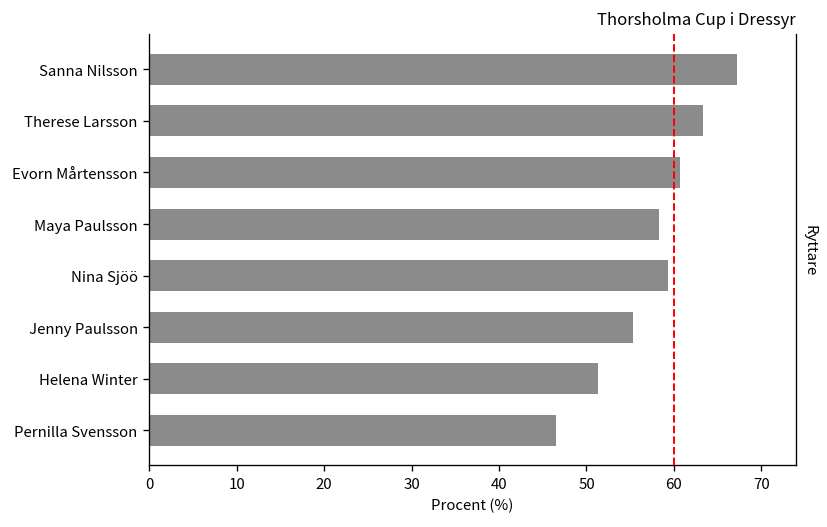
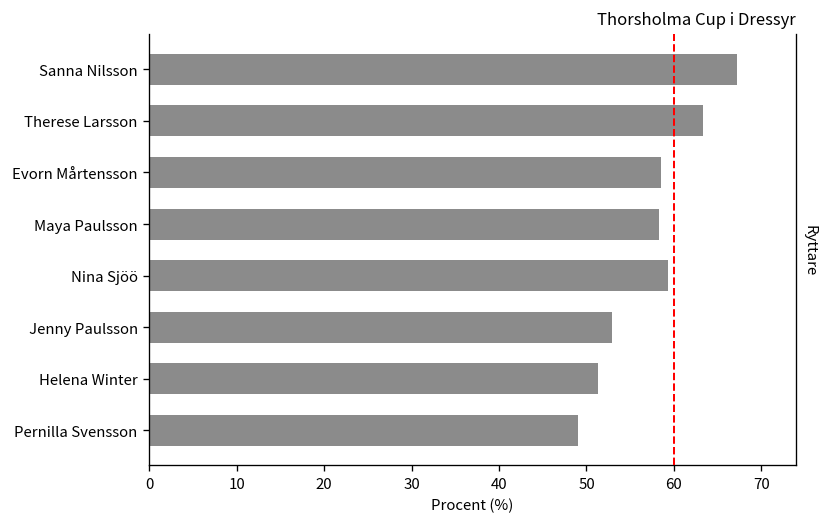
Evorn Mårtensson: 61 -> 59
Jenny Paulsson: 55 -> 53
Pernilla Svensson: 47 -> 49
